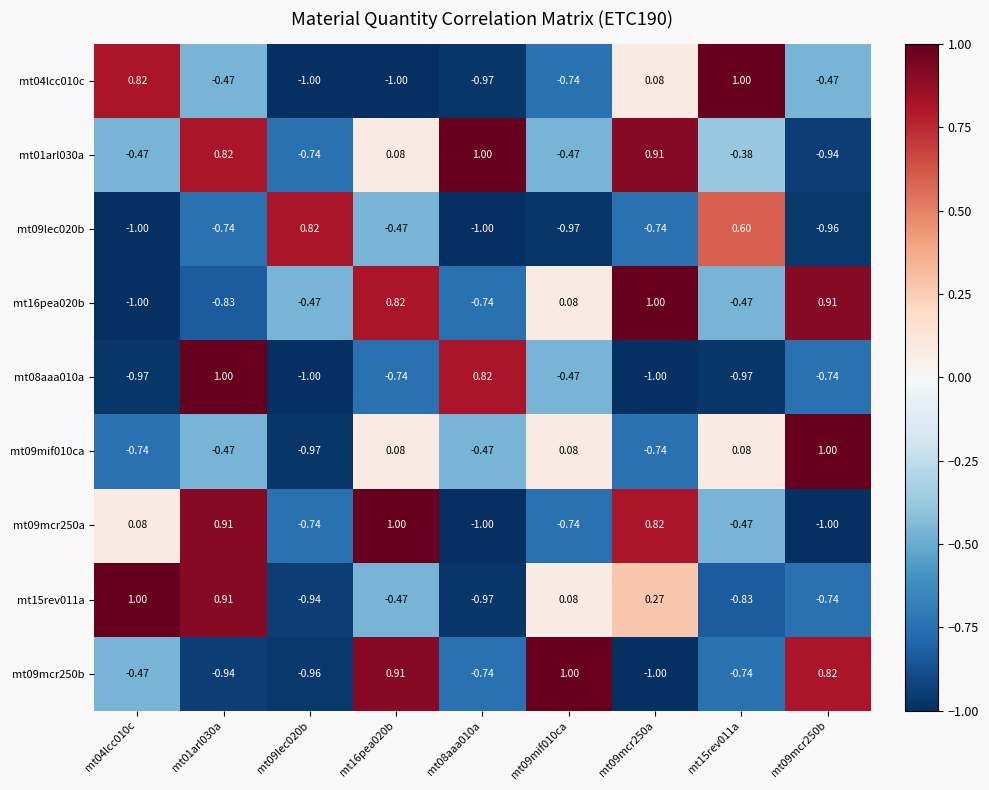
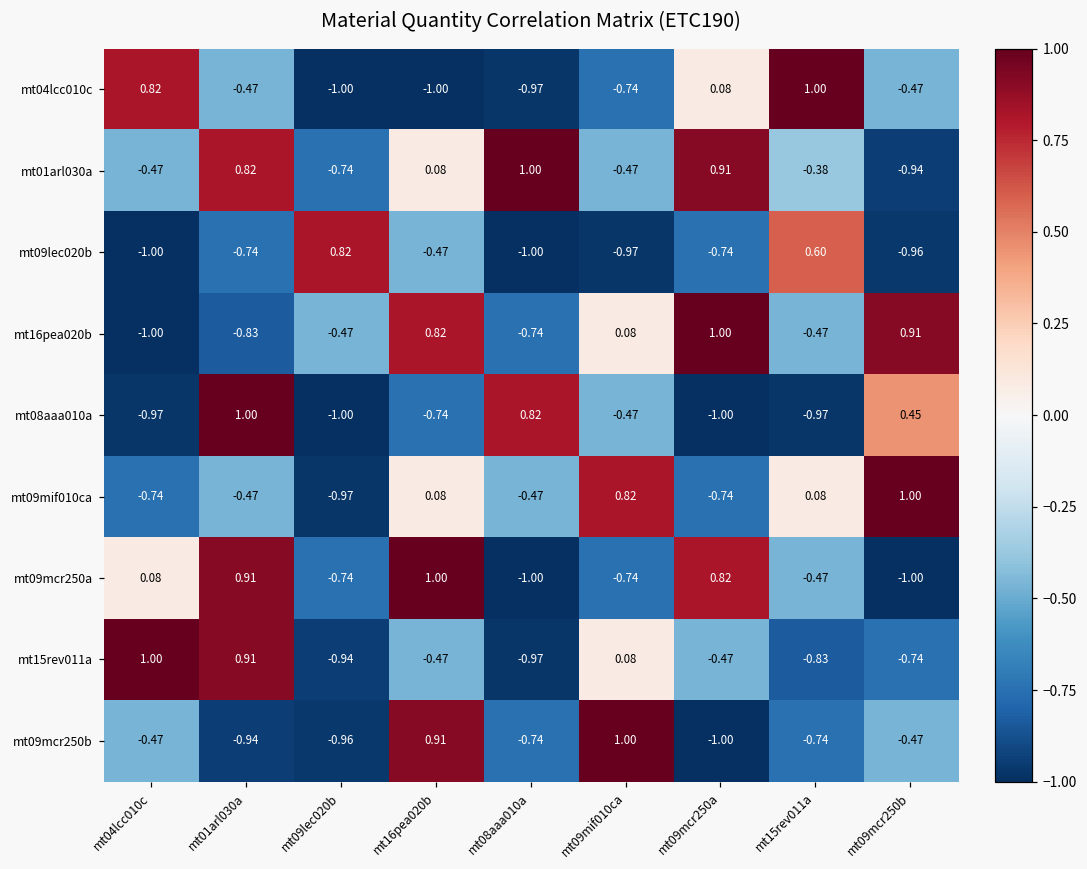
mt08aaa010a, mt09mcr250b: -0.74 -> 0.45
mt09mif010ca, mt09mif010ca: 0.08 -> 0.82
mt15rev011a, mt09mcr250a: 0.27 -> -0.47
mt09mcr250b, mt09mcr250b: 0.82 -> -0.47
